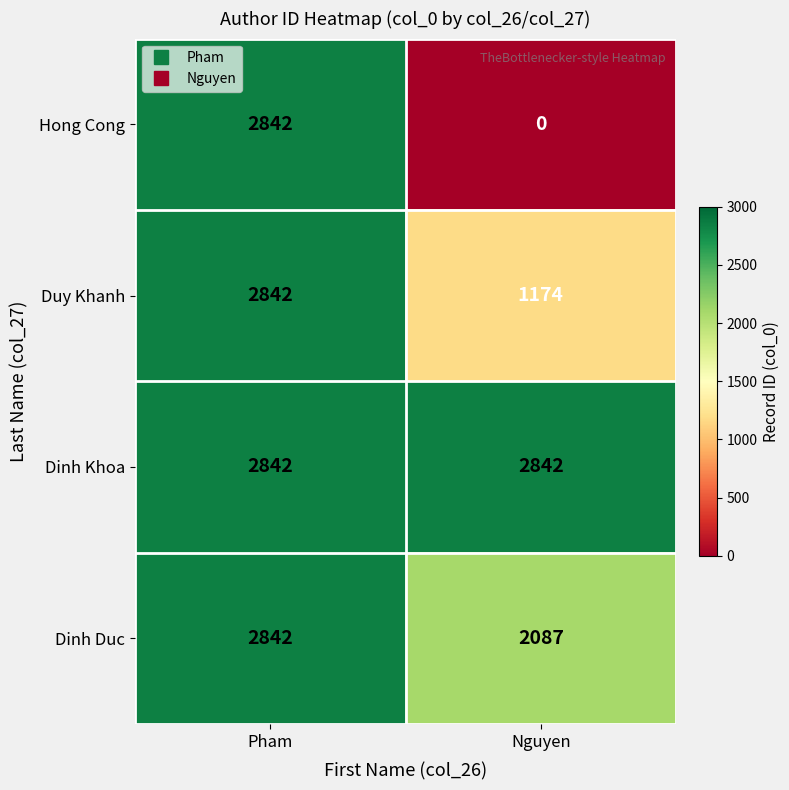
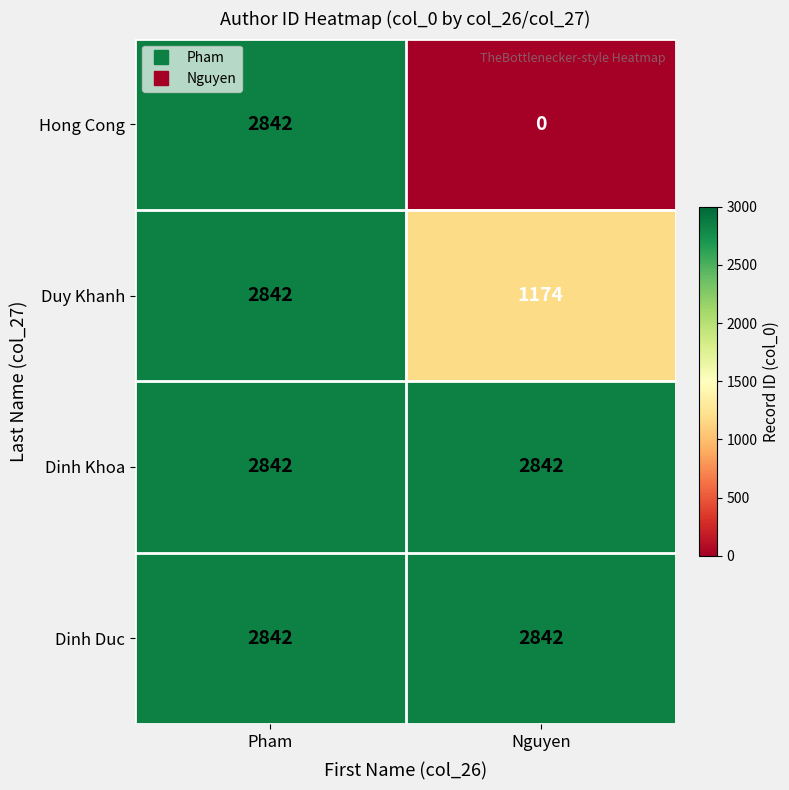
Dinh Duc, Nguyen: 2087 -> 2842
